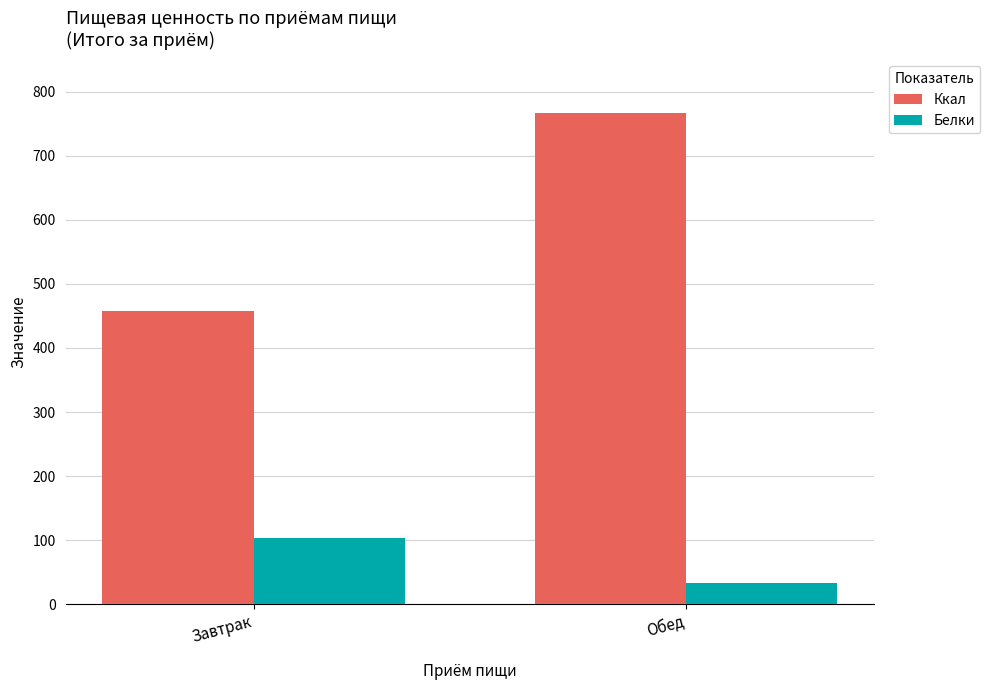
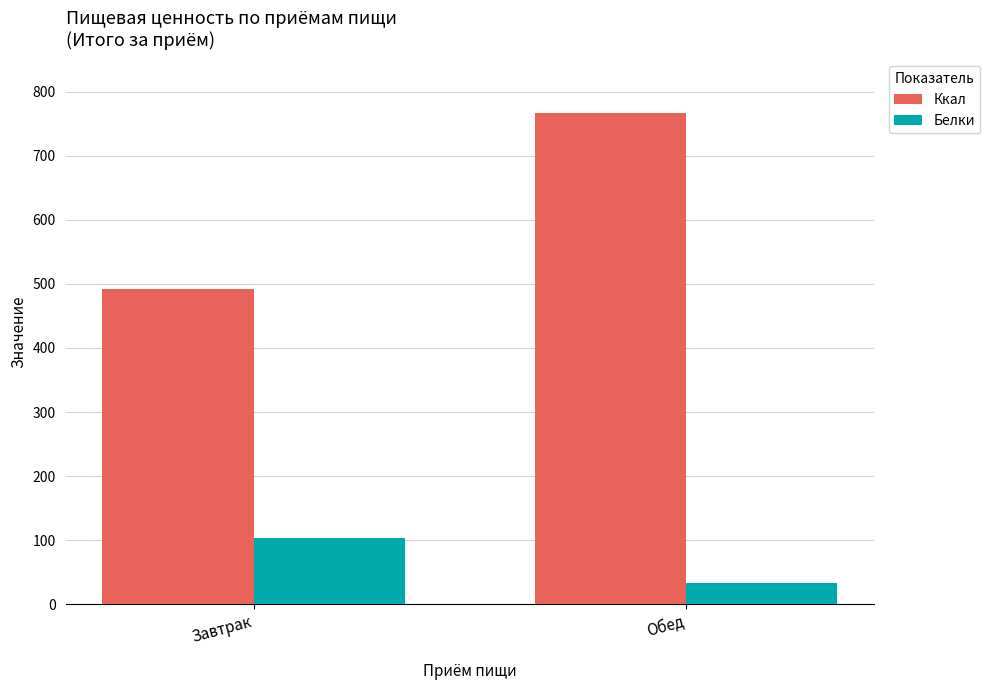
Ккал, Завтрак: 460 -> 490
